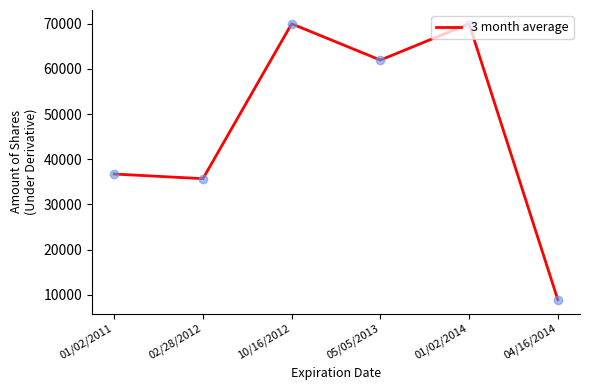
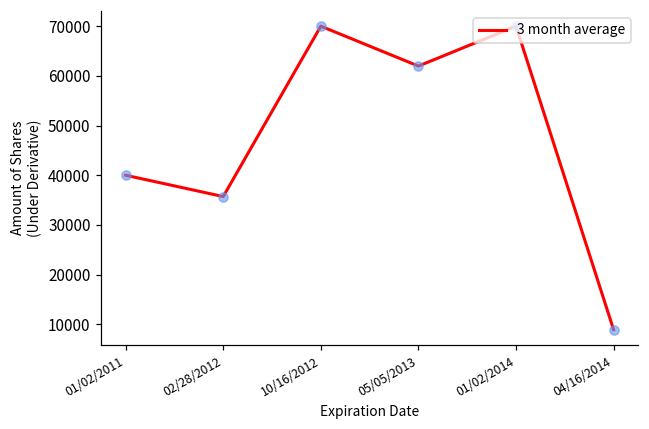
01/02/2011: 37000 -> 40000
